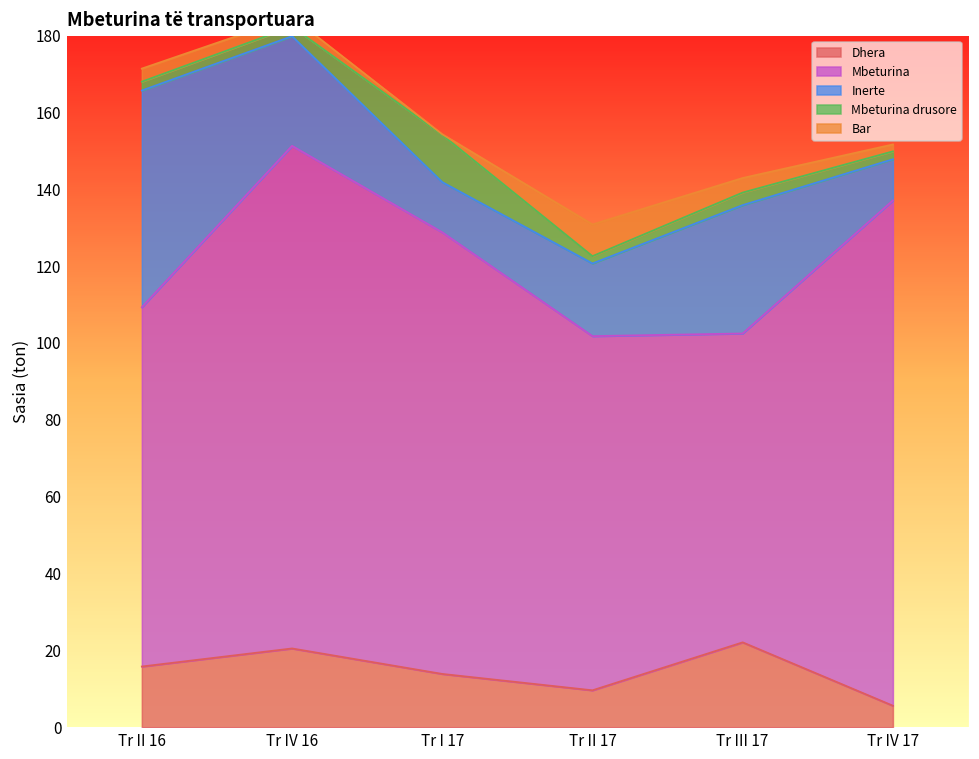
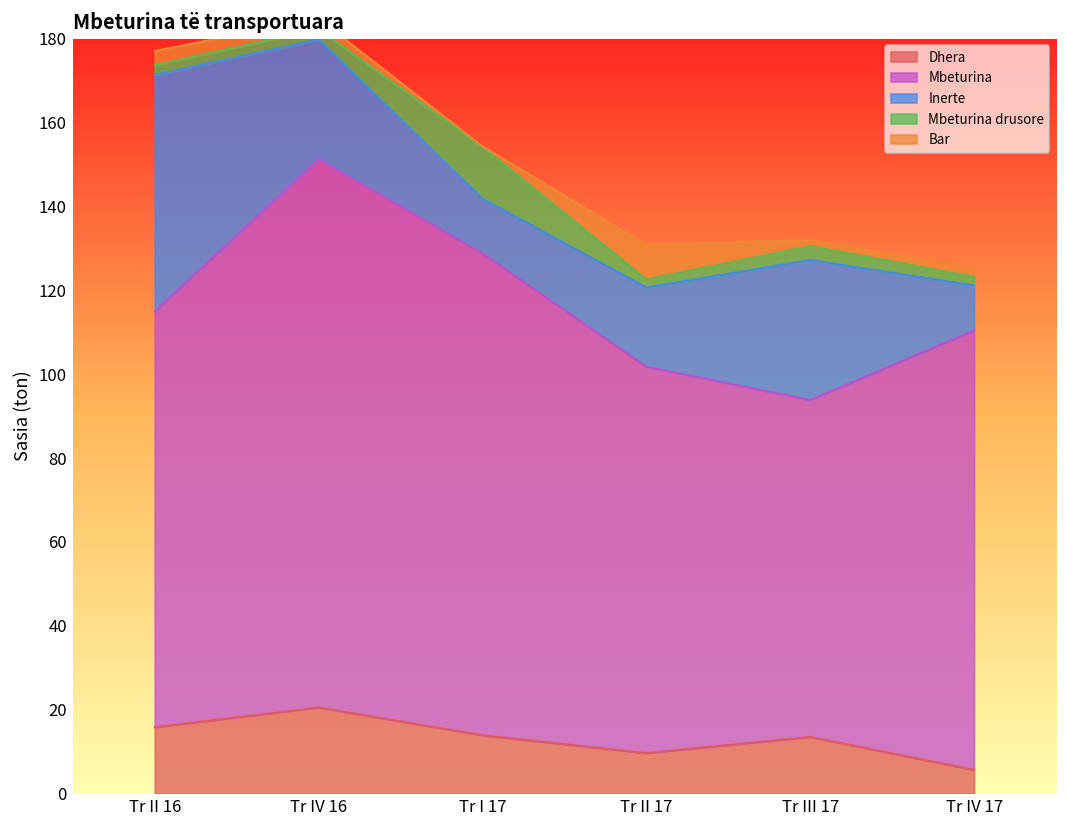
Mbeturina, Tr II 16: 94 -> 99
Dhera, Tr III 17: 22 -> 13
Bar, Tr III 17: 4 -> 1
Mbeturina, Tr IV 17: 131 -> 105
